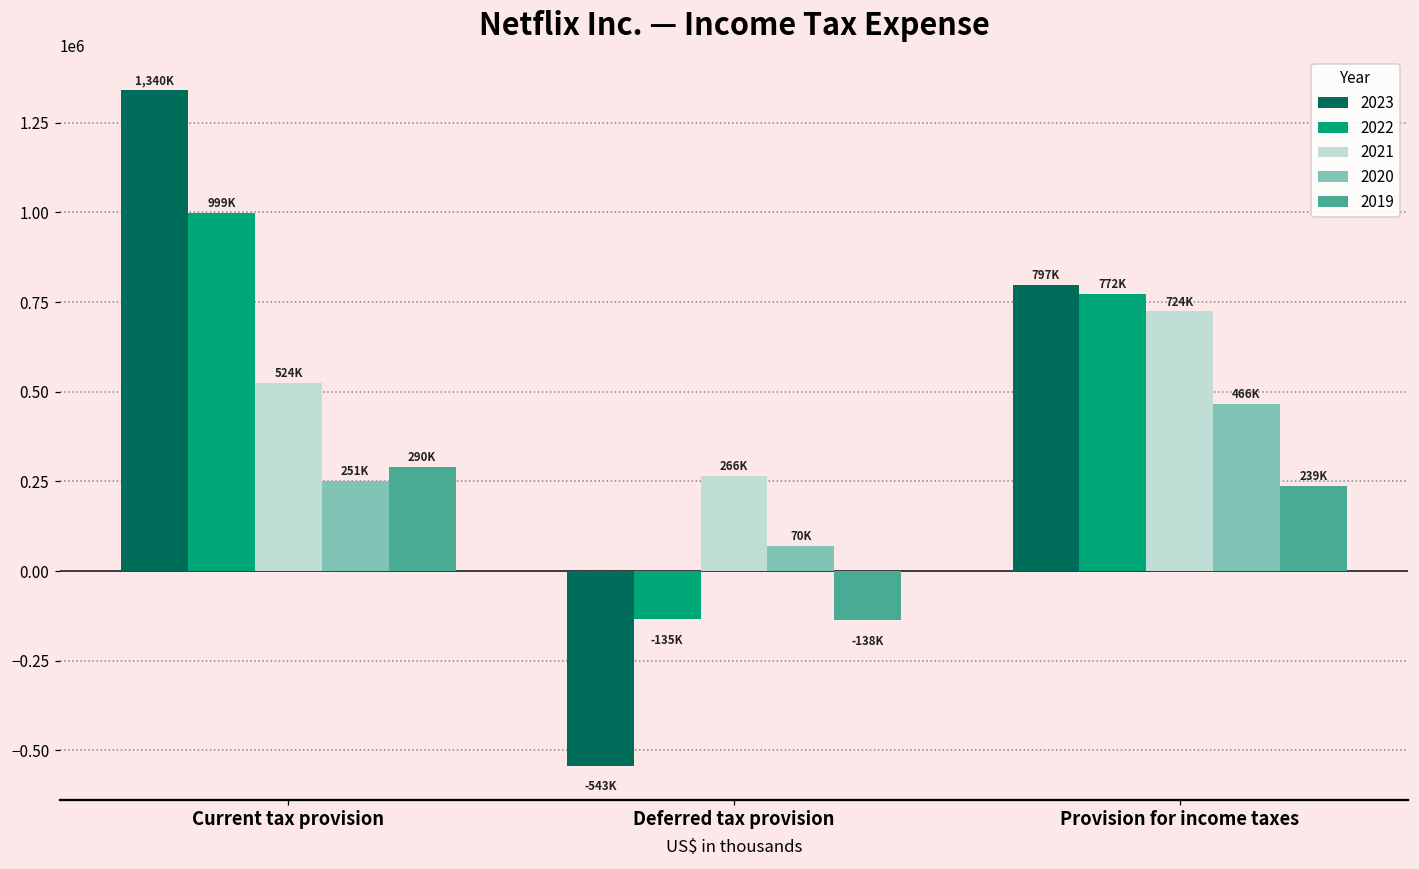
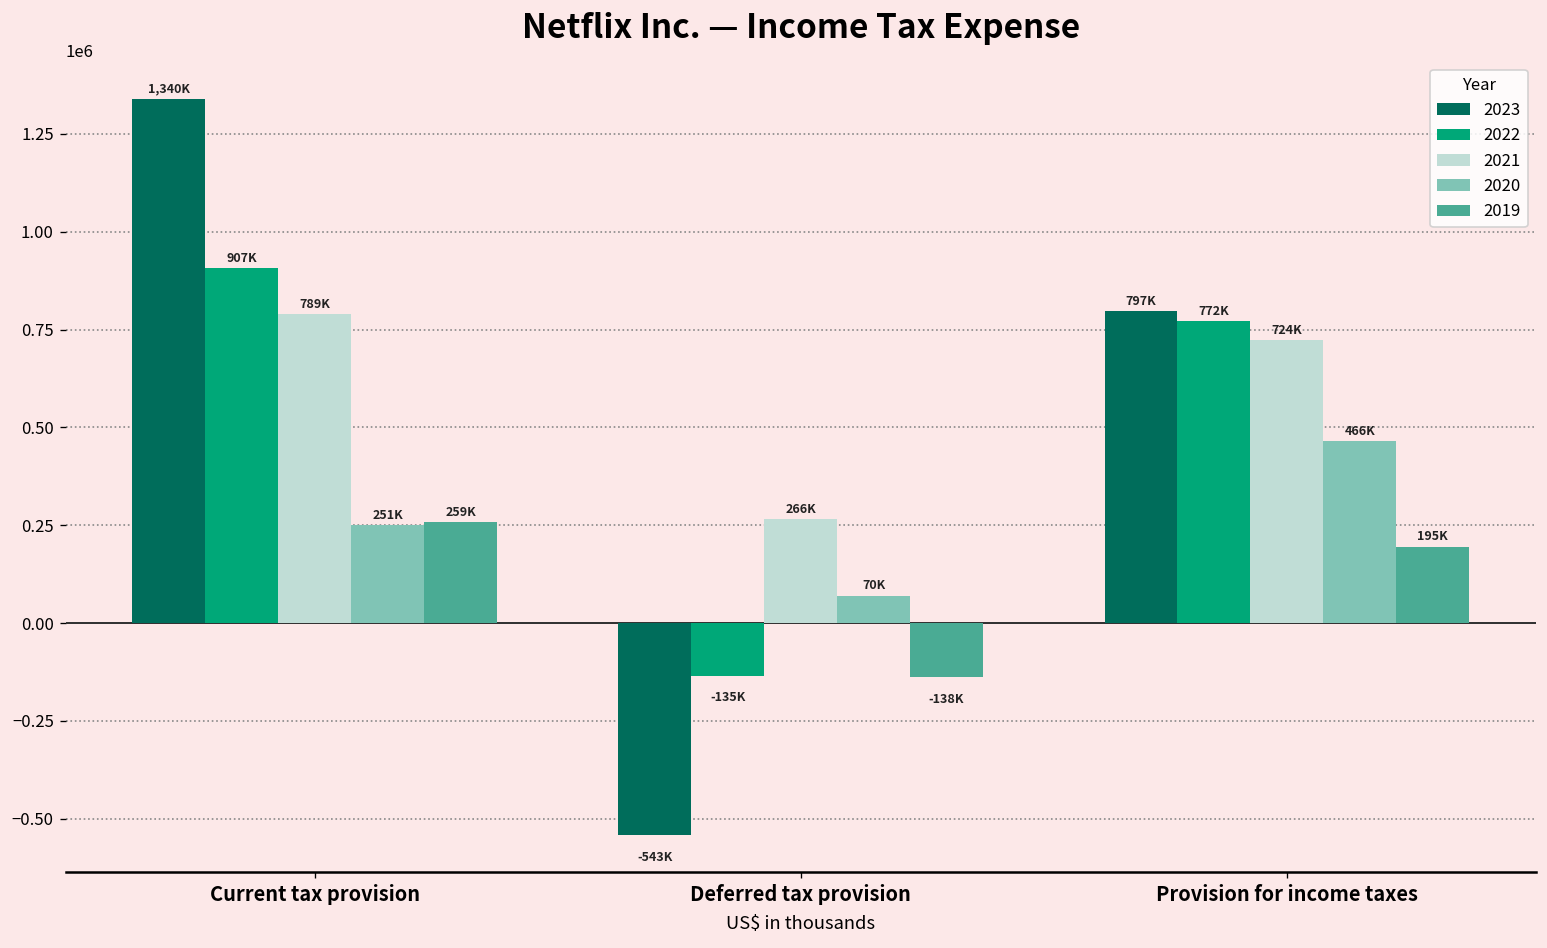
2022, Current tax provision: 999K -> 907K
2021, Current tax provision: 524K -> 789K
2019, Current tax provision: 290K -> 259K
2019, Provision for income taxes: 239K -> 195K
